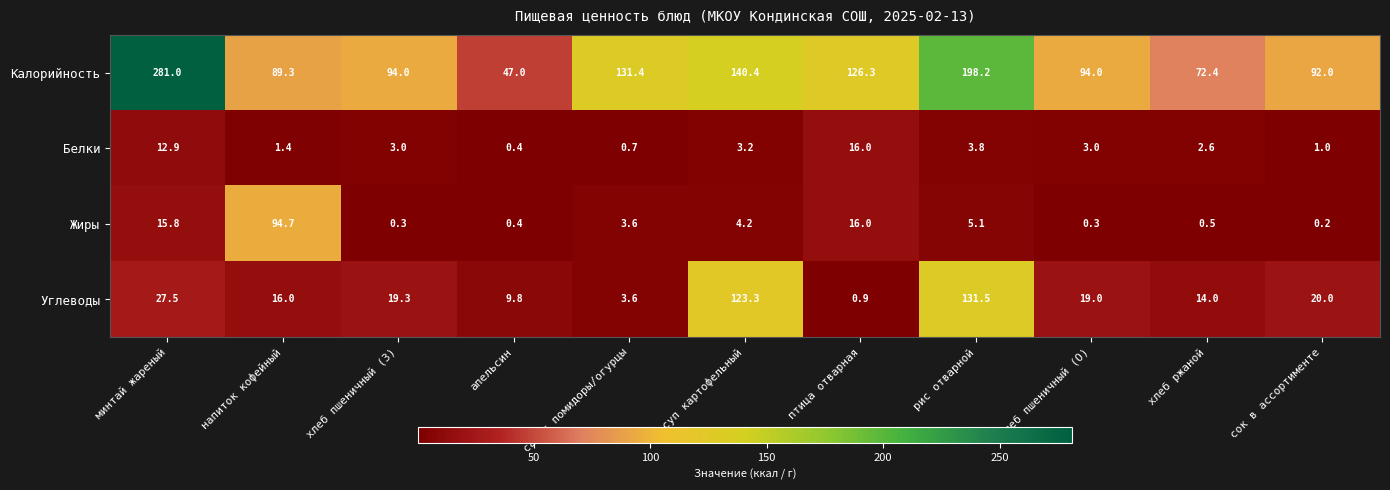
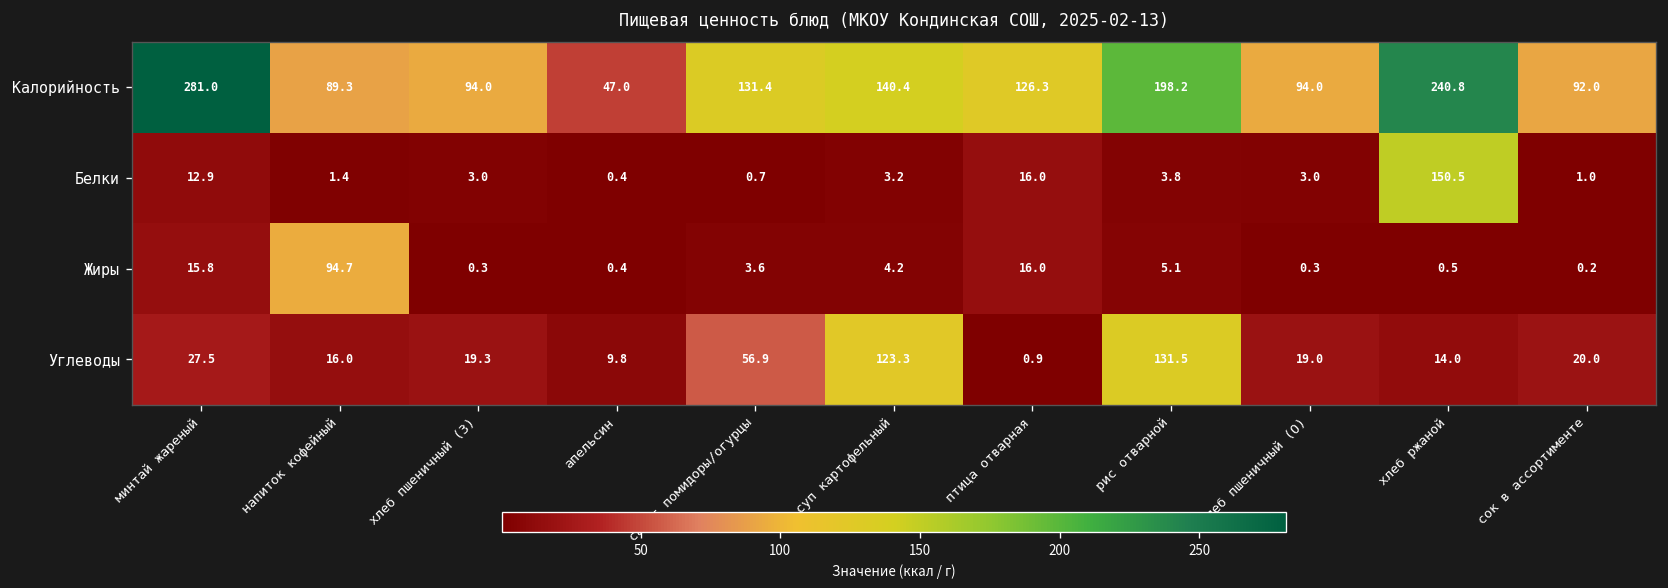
Калорийность, хлеб ржаной: 72.4 -> 240.8
Белки, хлеб ржаной: 2.6 -> 150.5
Углеводы, салат помидоры/огурцы: 3.6 -> 56.9
